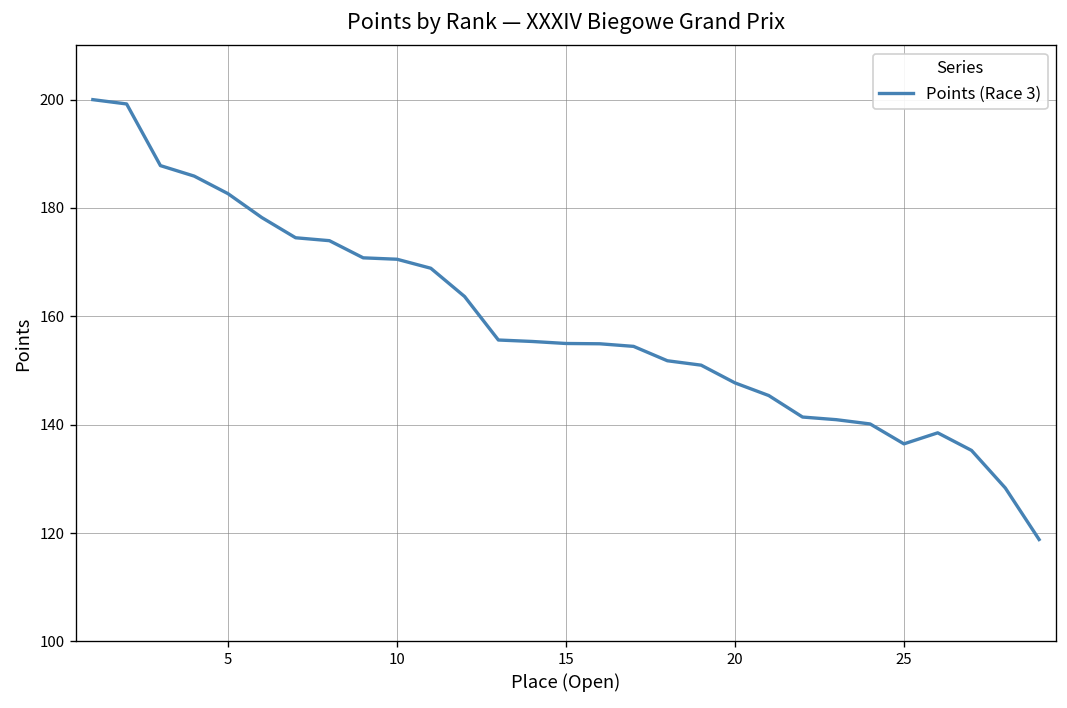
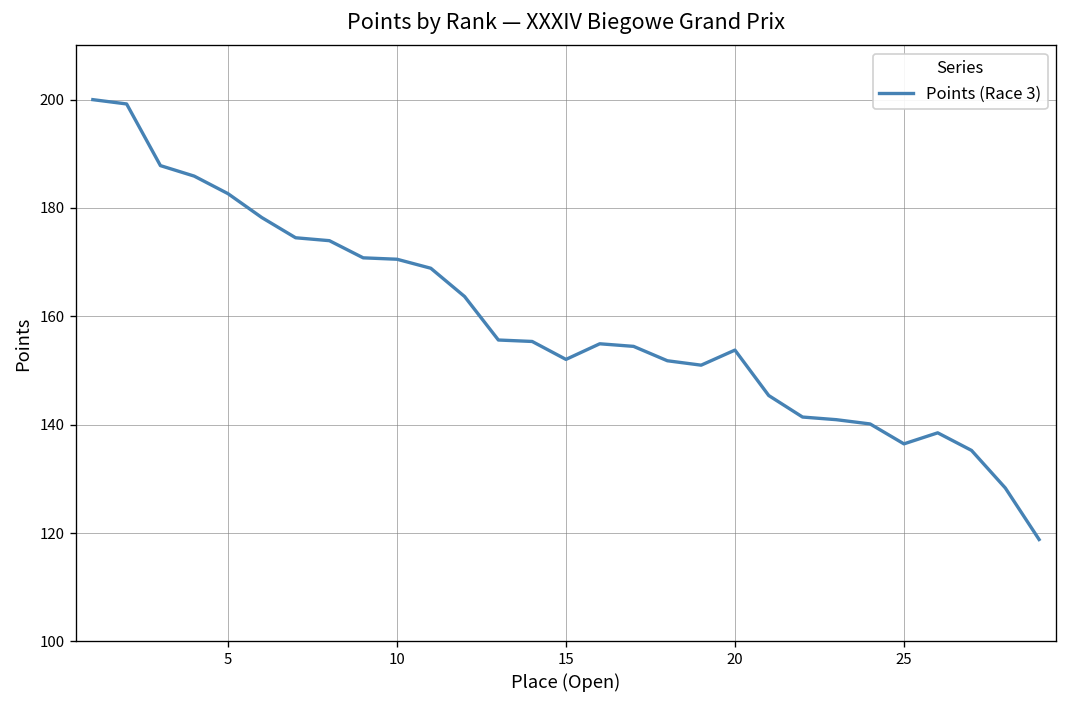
15: 155 -> 152
20: 148 -> 154
